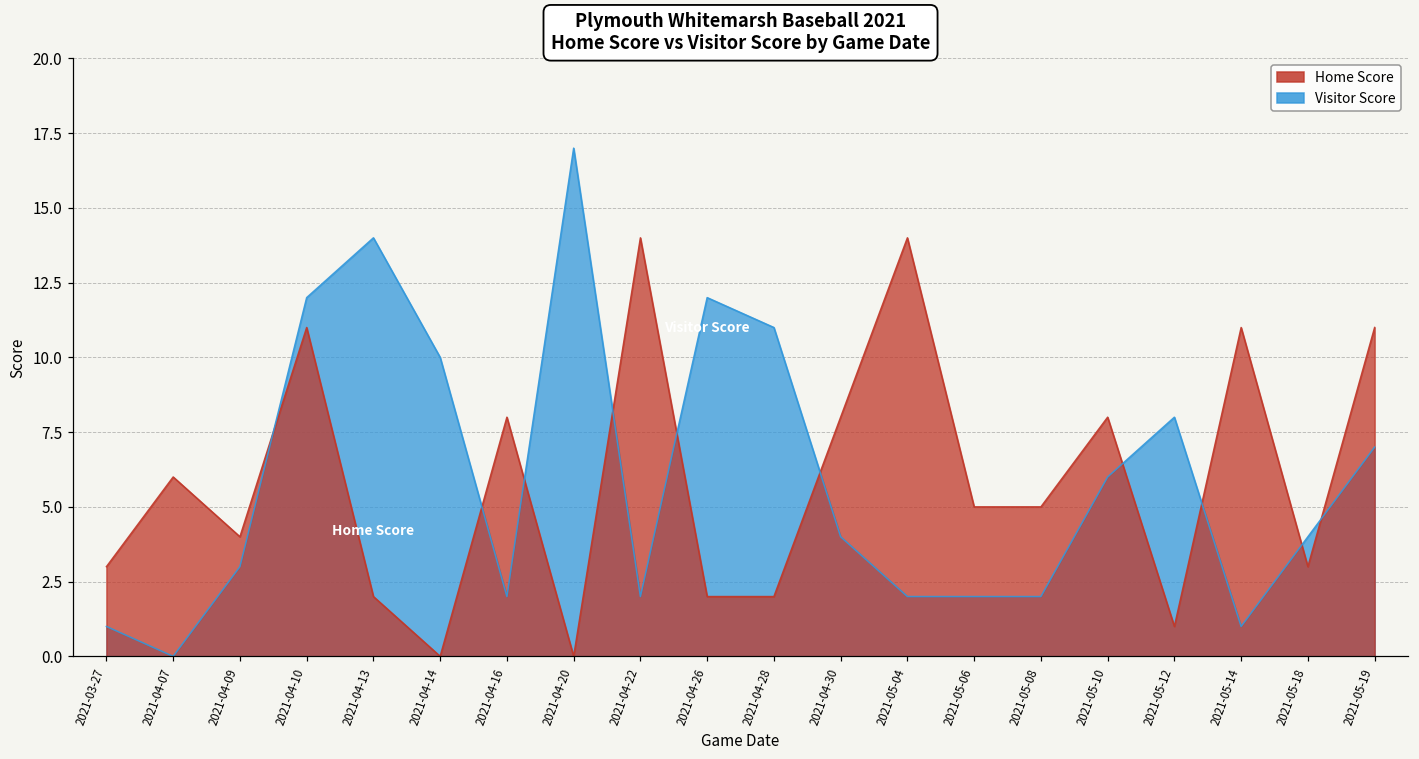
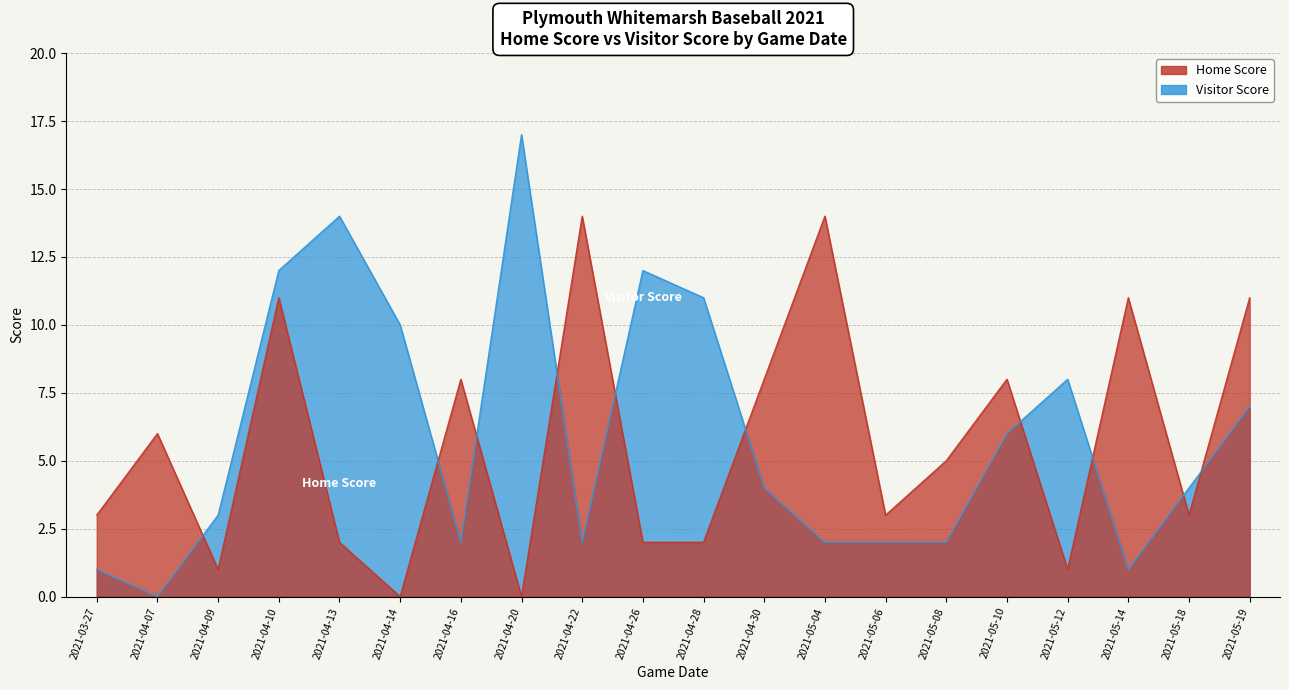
Home Score, 2021-04-09: 4 -> 1
Home Score, 2021-05-06: 5 -> 3
